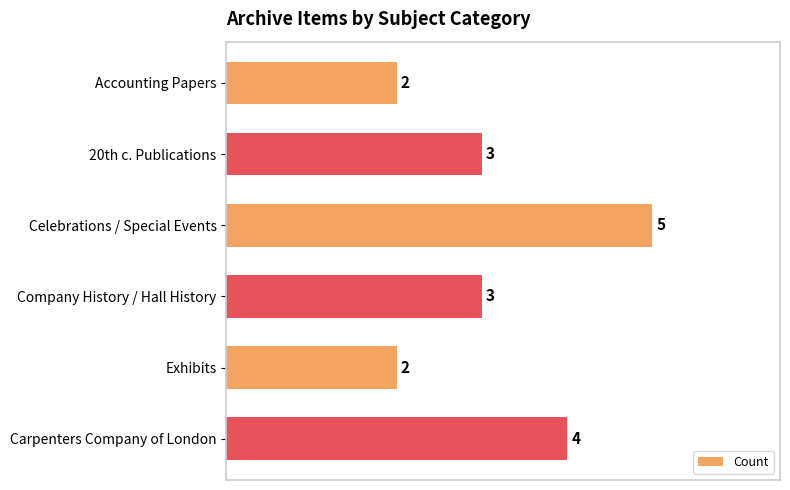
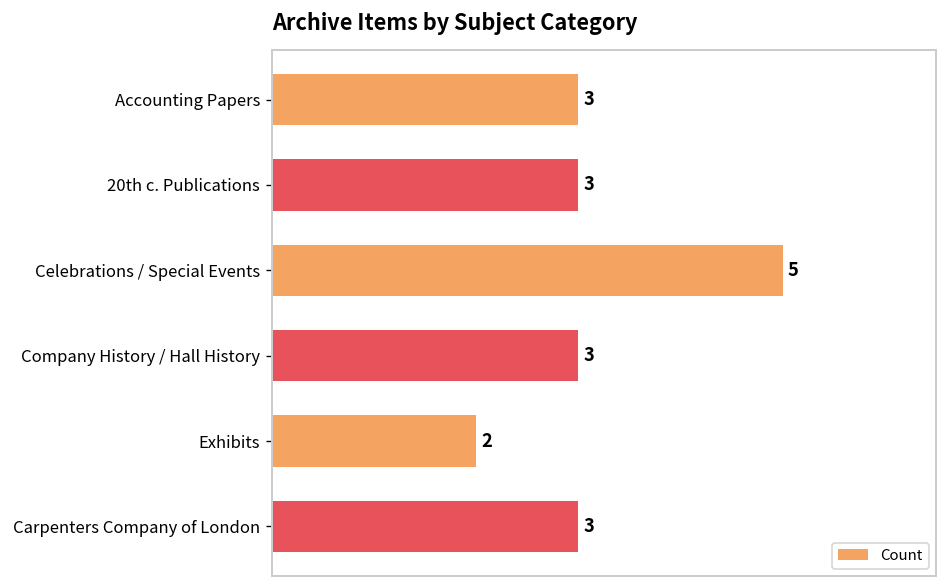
Accounting Papers: 2 -> 3
Carpenters Company of London: 4 -> 3
